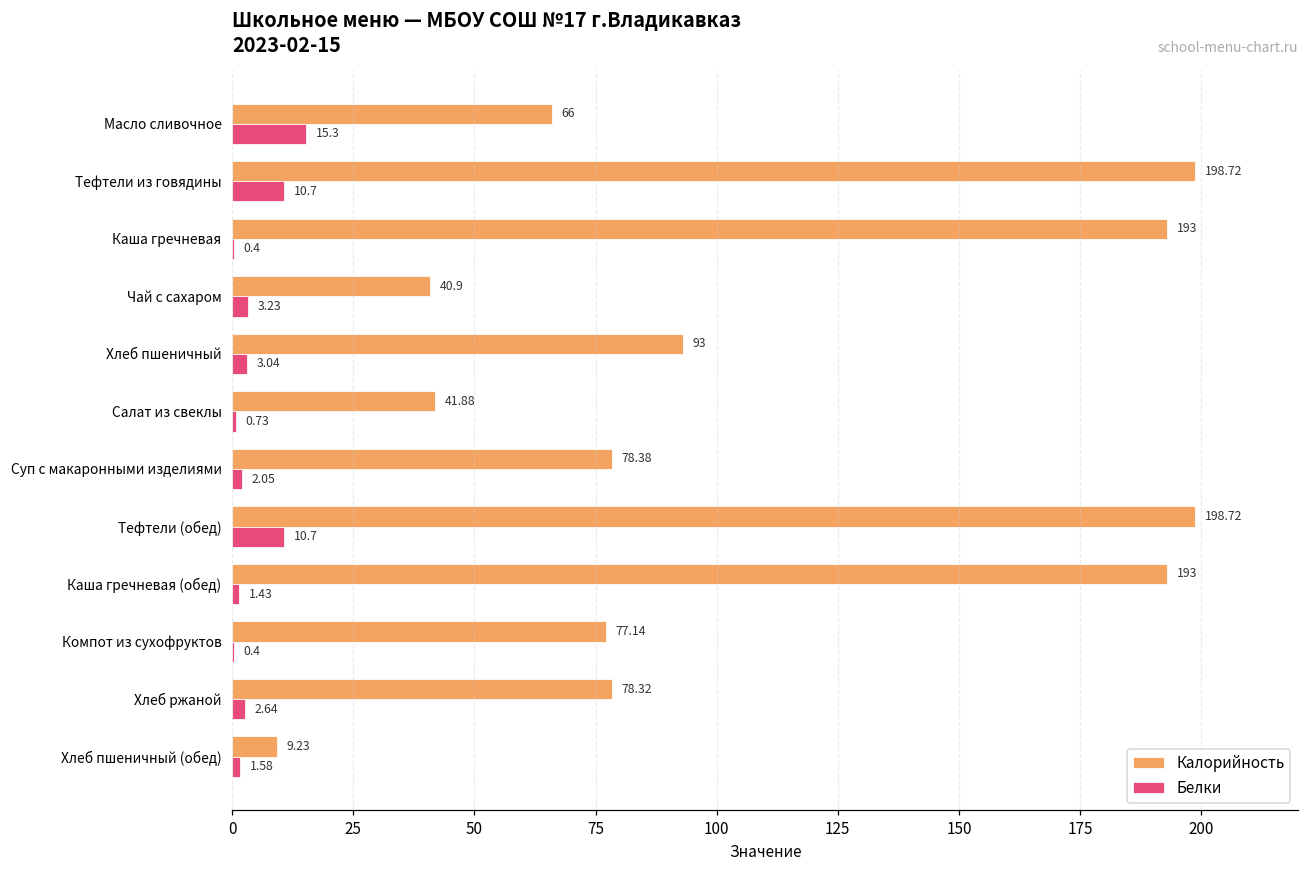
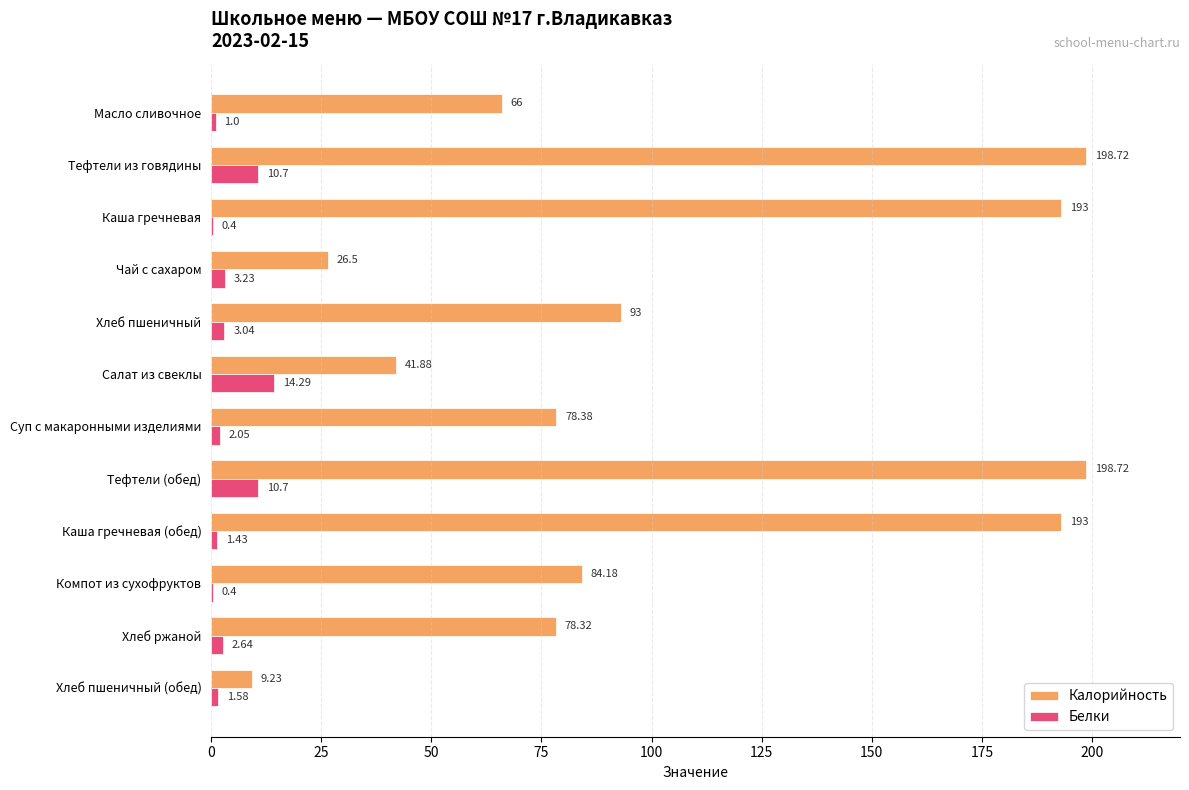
Белки, Масло сливочное: 15.3 -> 1.0
Калорийность, Чай с сахаром: 40.9 -> 26.5
Белки, Салат из свеклы: 0.73 -> 14.29
Калорийность, Компот из сухофруктов: 77.14 -> 84.18
